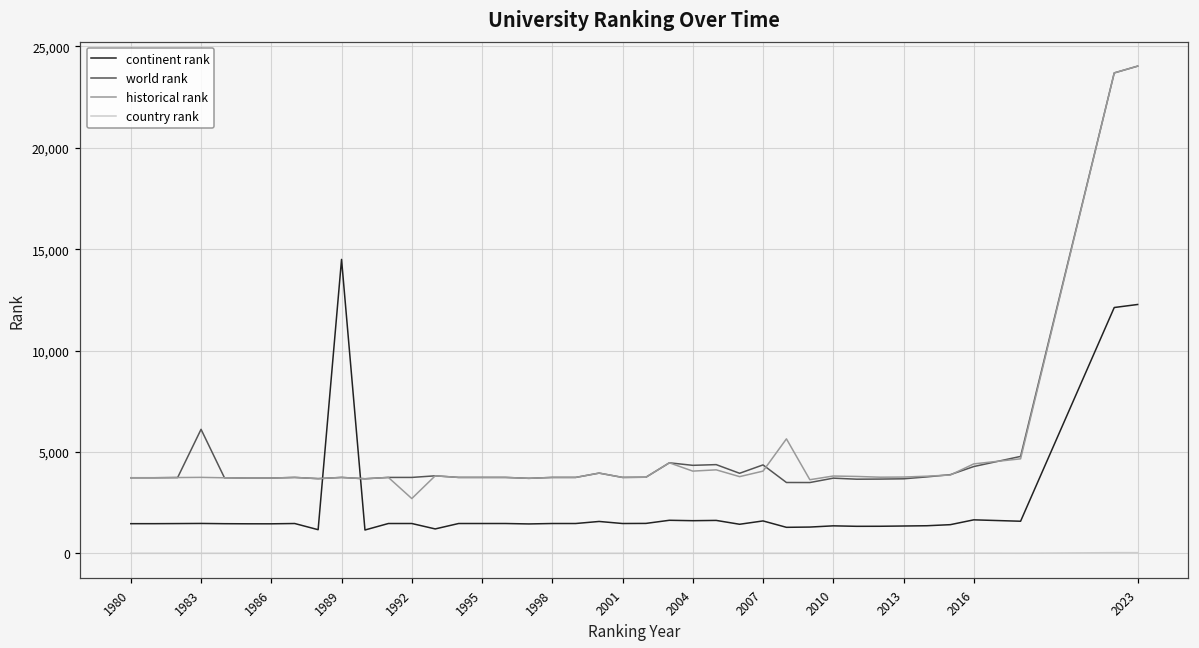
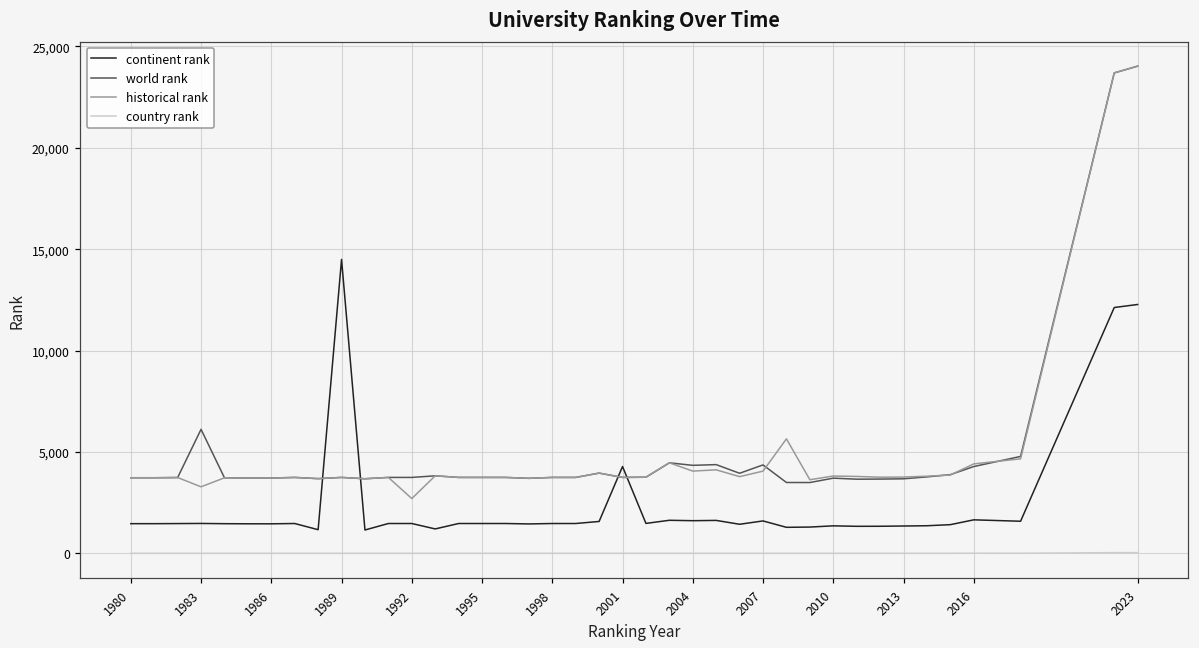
historical rank, 1983: 3,800 -> 3,300
continent rank, 2001: 1,500 -> 4,300
